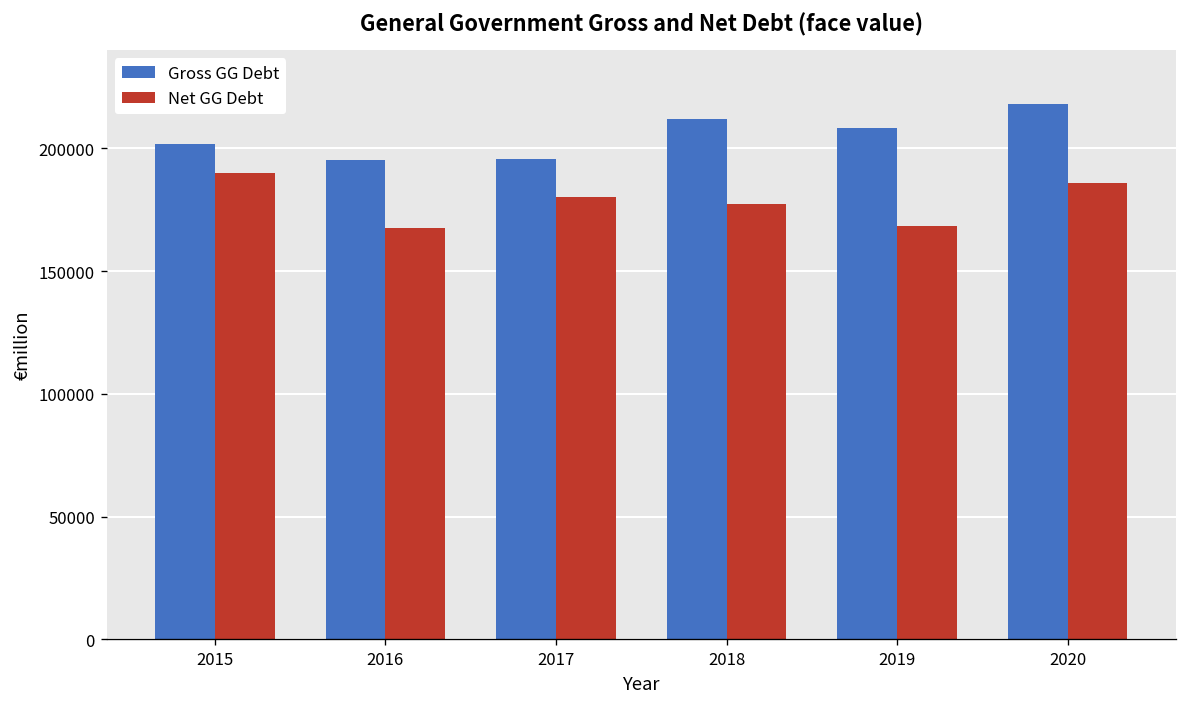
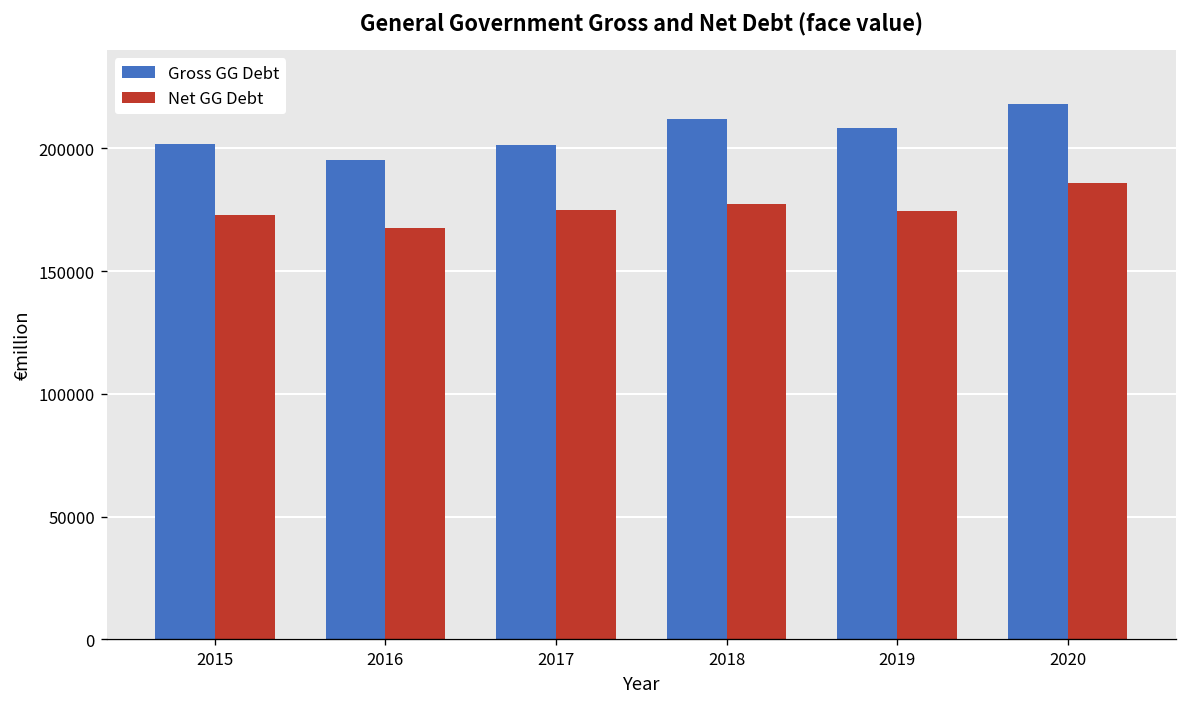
Net GG Debt, 2015: 190000 -> 173000
Gross GG Debt, 2017: 196000 -> 201000
Net GG Debt, 2017: 180000 -> 175000
Net GG Debt, 2019: 169000 -> 175000
